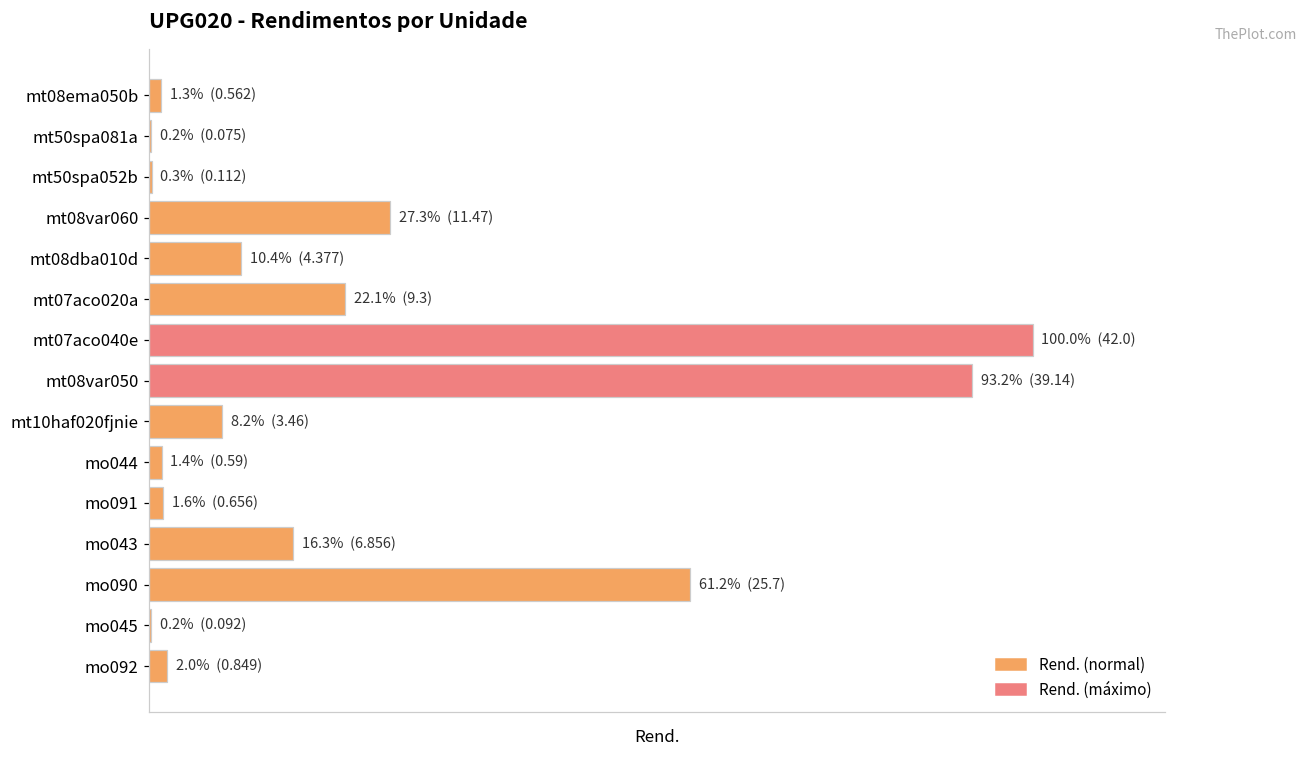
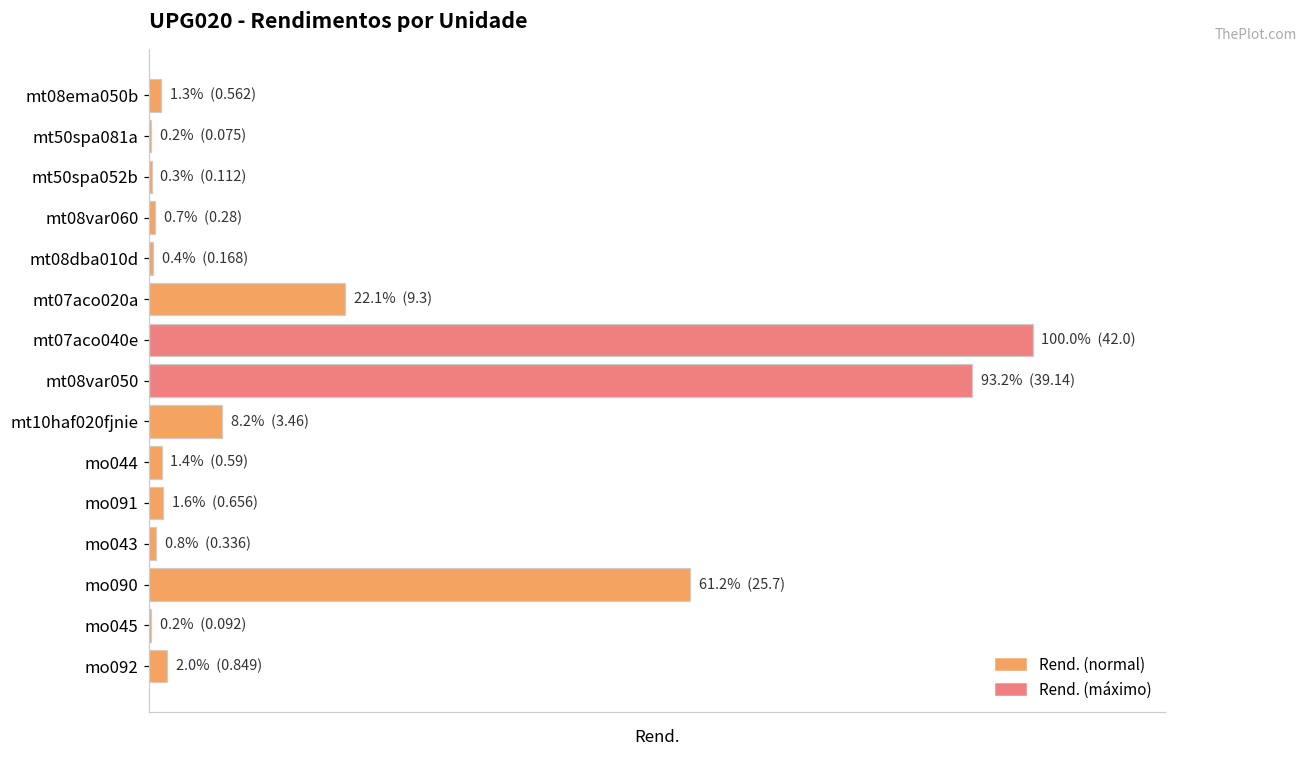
mt08var060: 27.3% (11.47) -> 0.7% (0.28)
mt08dba010d: 10.4% (4.377) -> 0.4% (0.168)
mo043: 16.3% (6.856) -> 0.8% (0.336)
